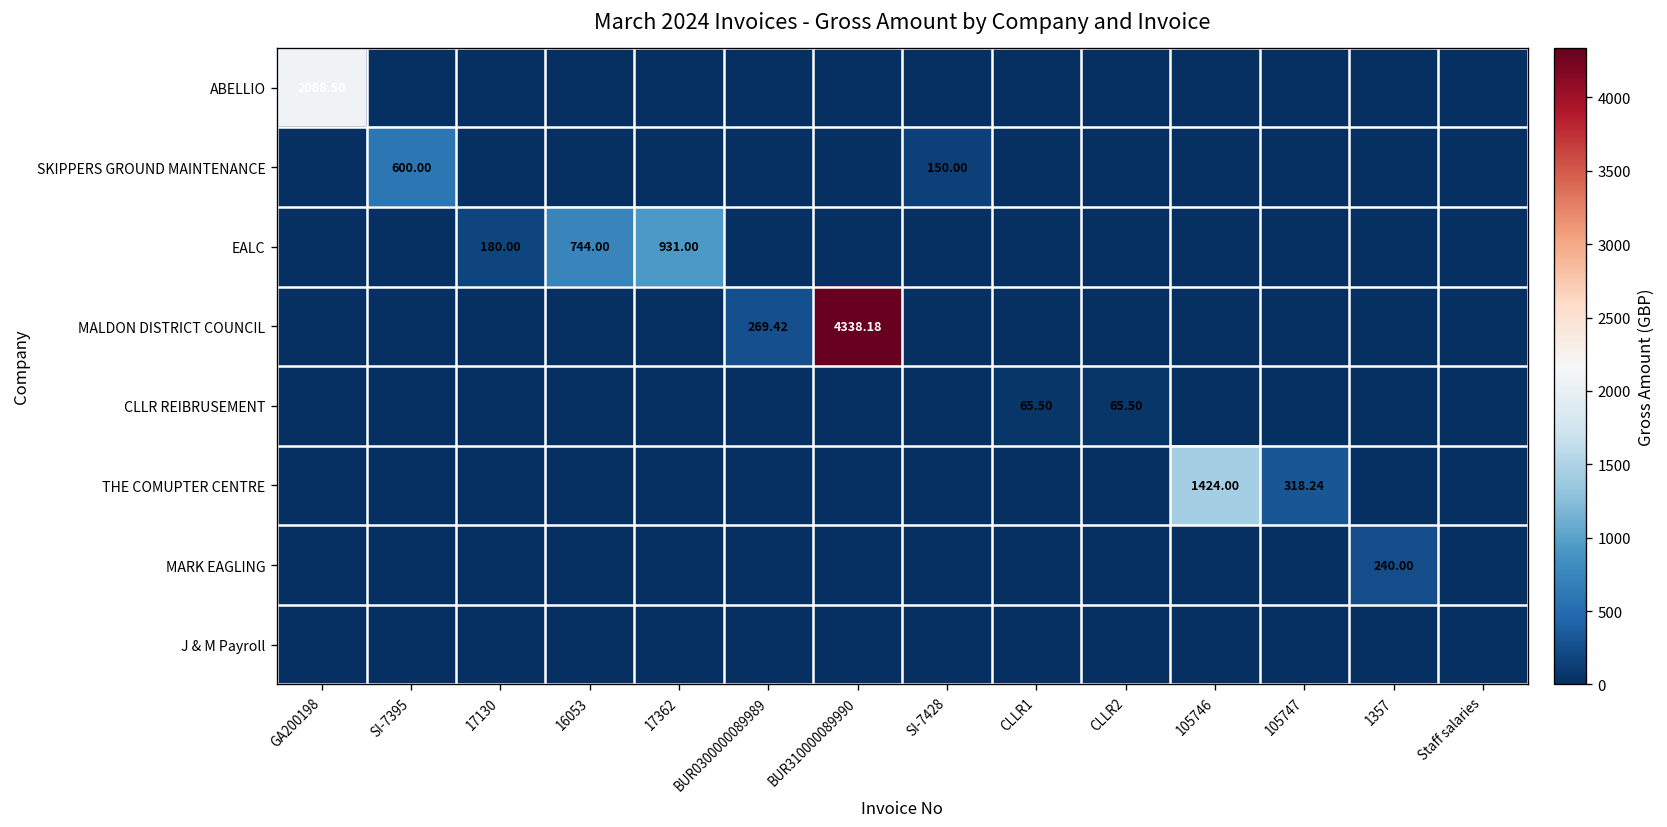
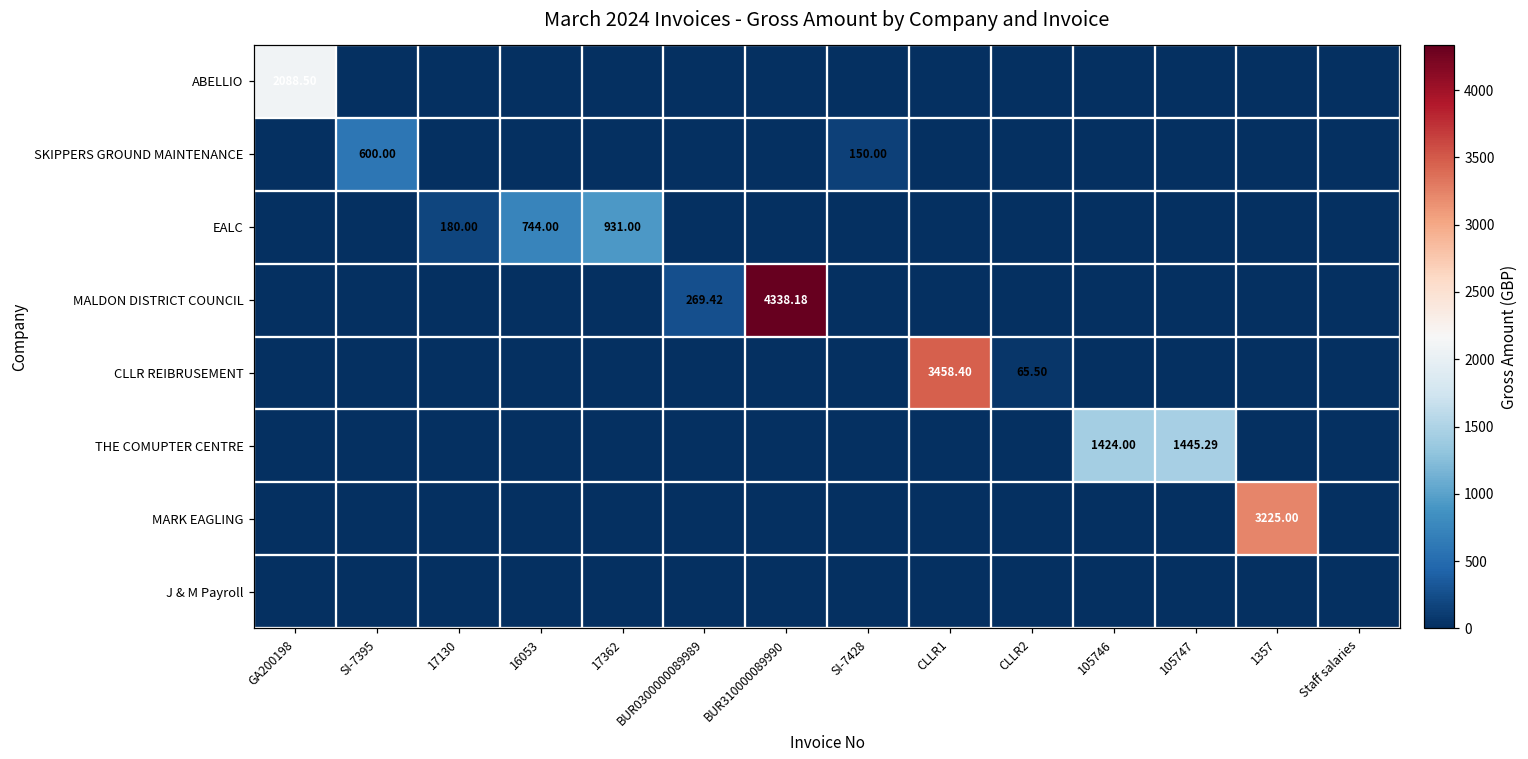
CLLR REIBRUSEMENT, CLLR1: 65.50 -> 3458.40
THE COMUPTER CENTRE, 105747: 318.24 -> 1445.29
MARK EAGLING, 1357: 240.00 -> 3225.00
